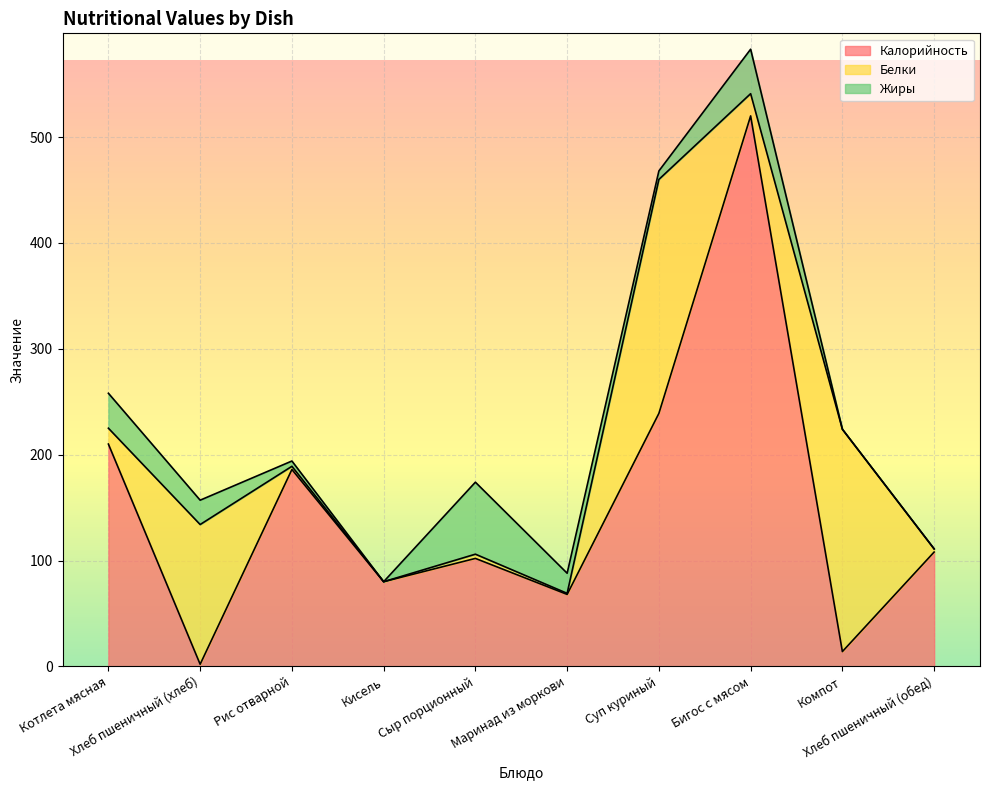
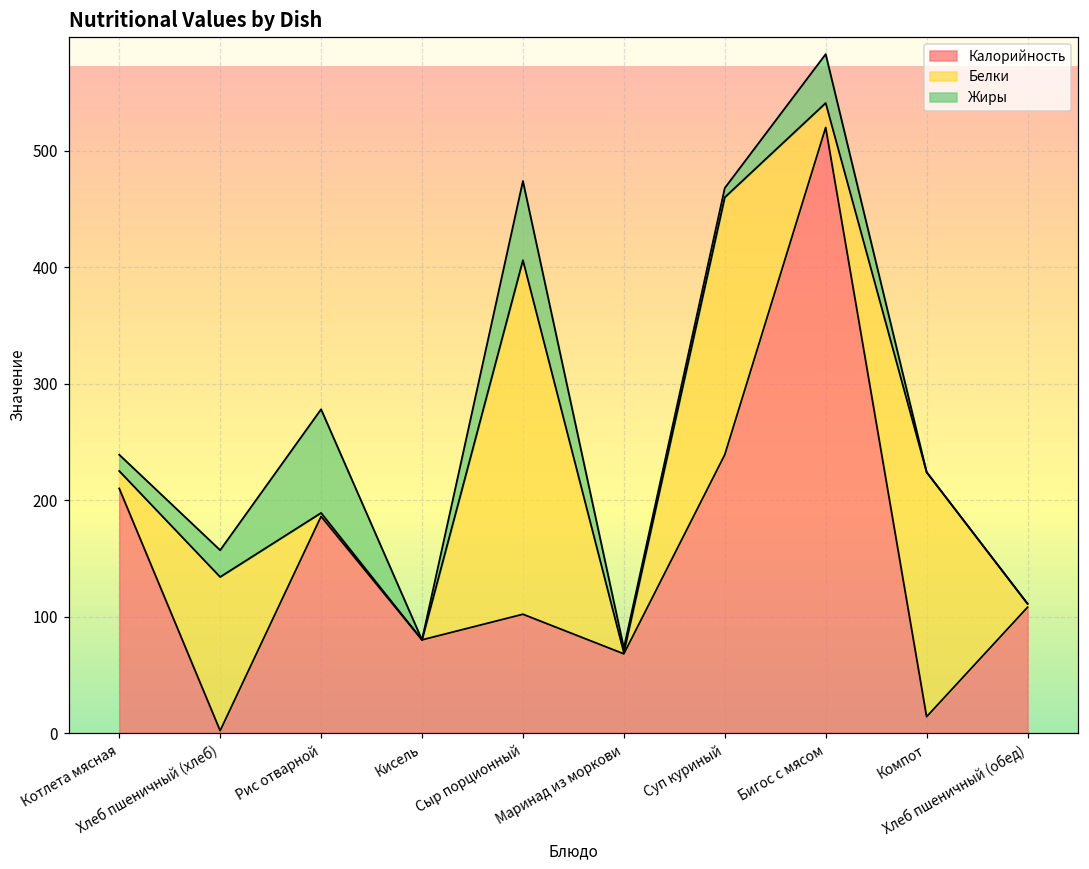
Жиры, Котлета мясная: 33 -> 14
Жиры, Рис отварной: 5 -> 89
Белки, Сыр порционный: 4 -> 304
Жиры, Маринад из моркови: 19 -> 4
